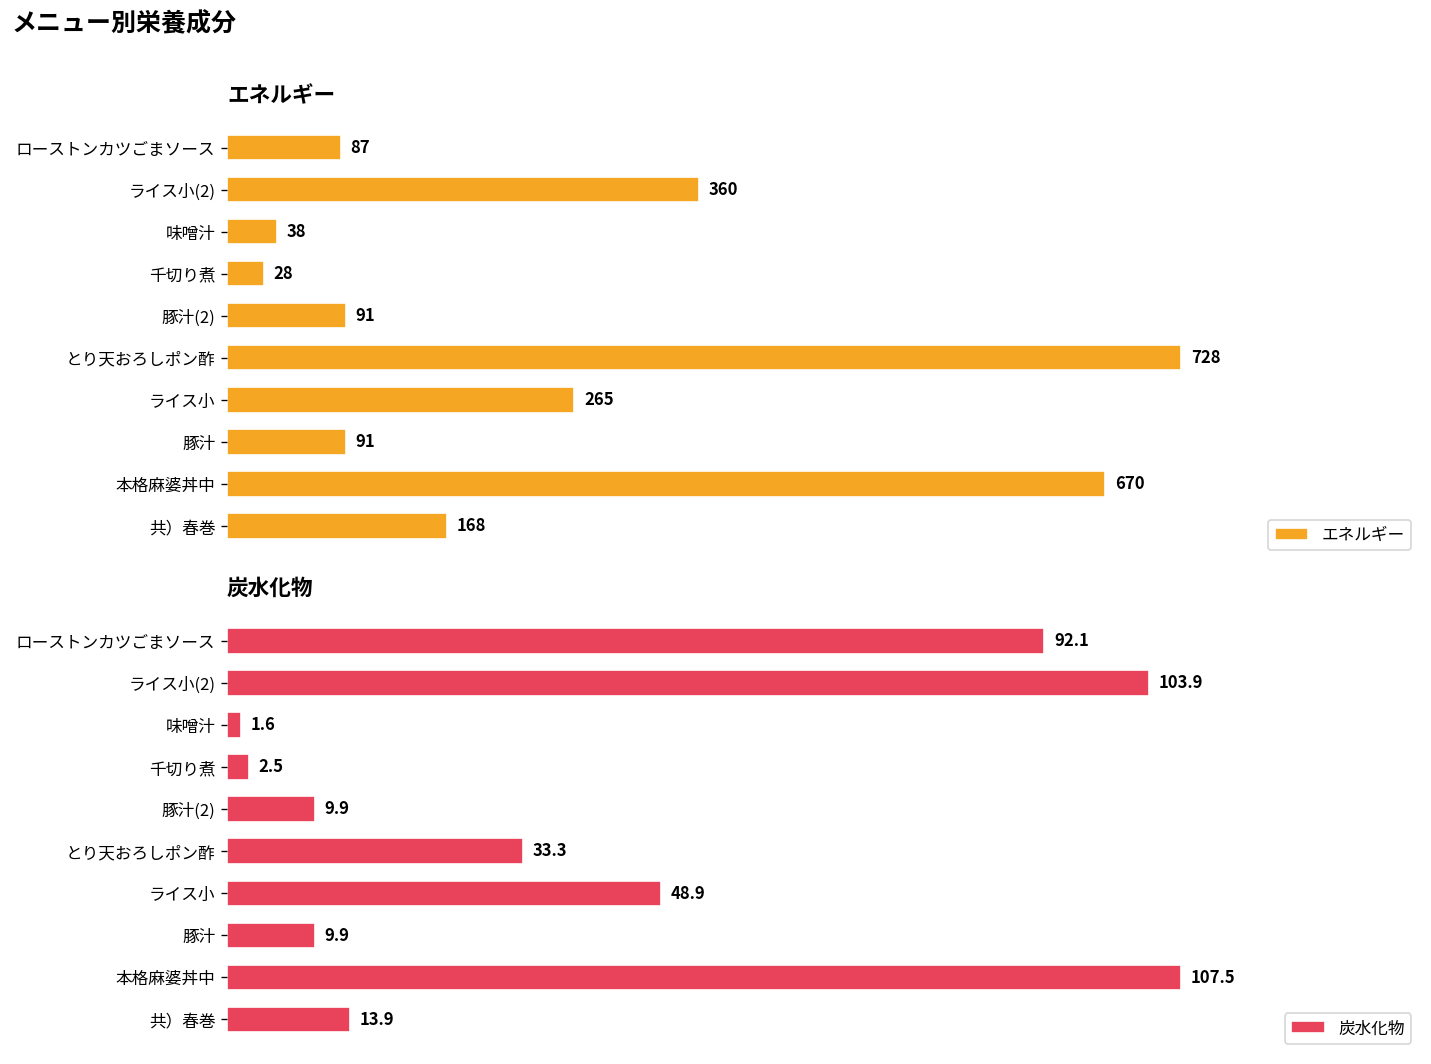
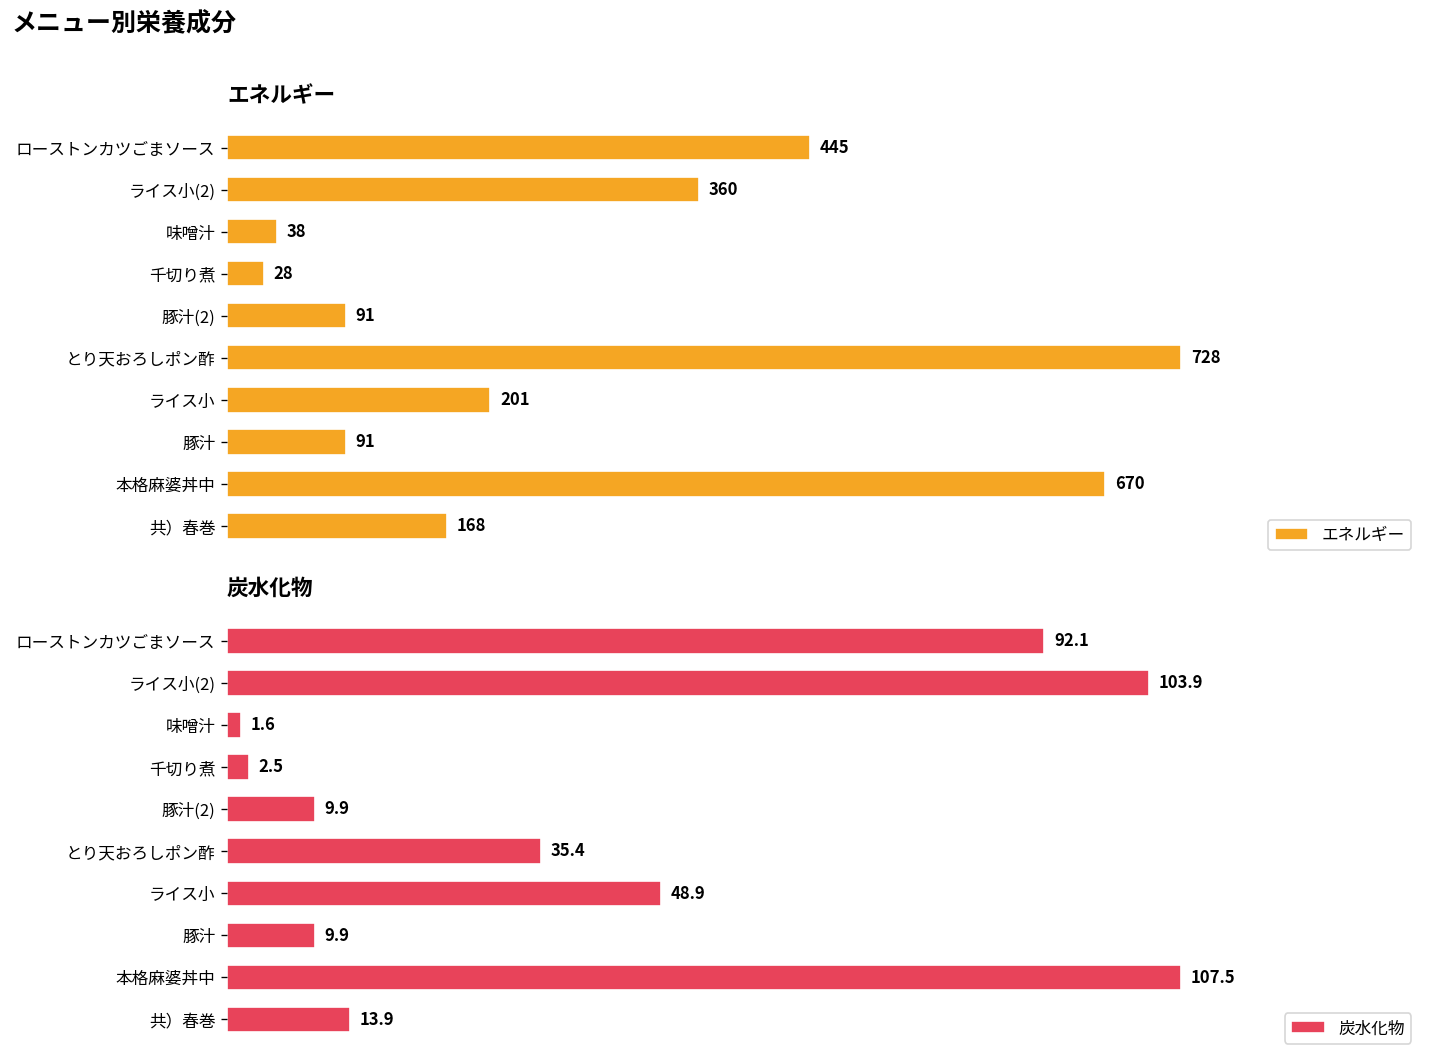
エネルギー, ローストンカツごまソース: 87 -> 445
エネルギー, ライス小: 265 -> 201
炭水化物, とり天おろしポン酢: 33.3 -> 35.4
